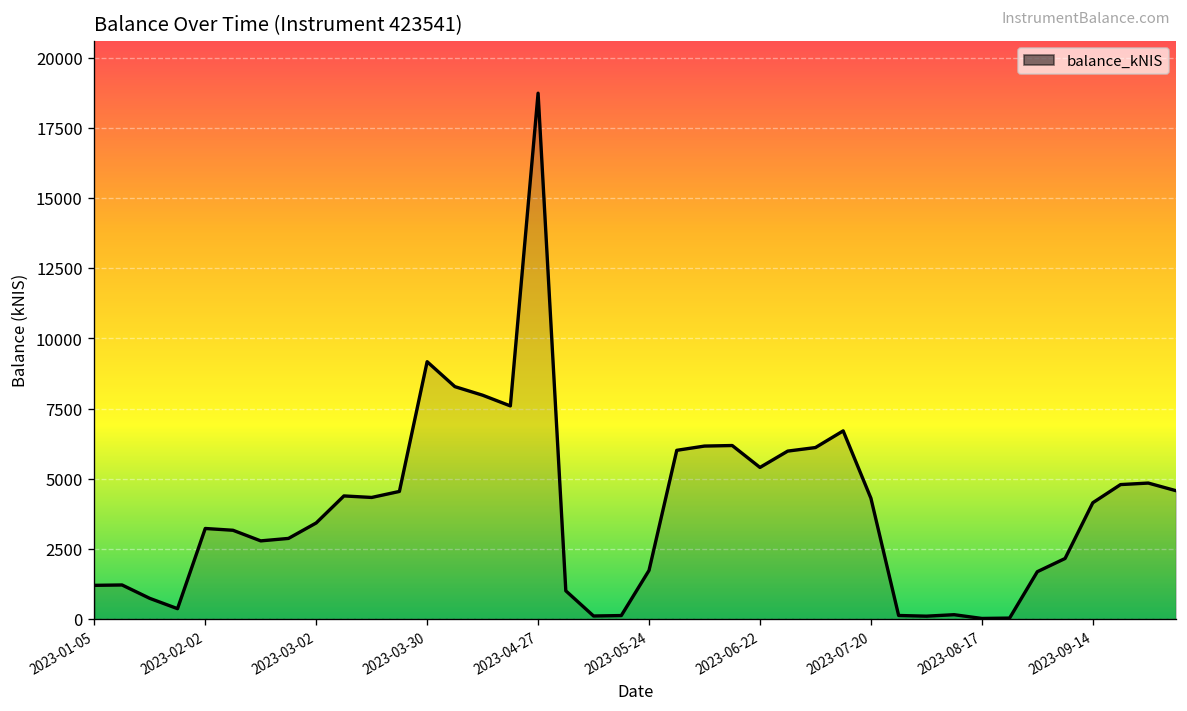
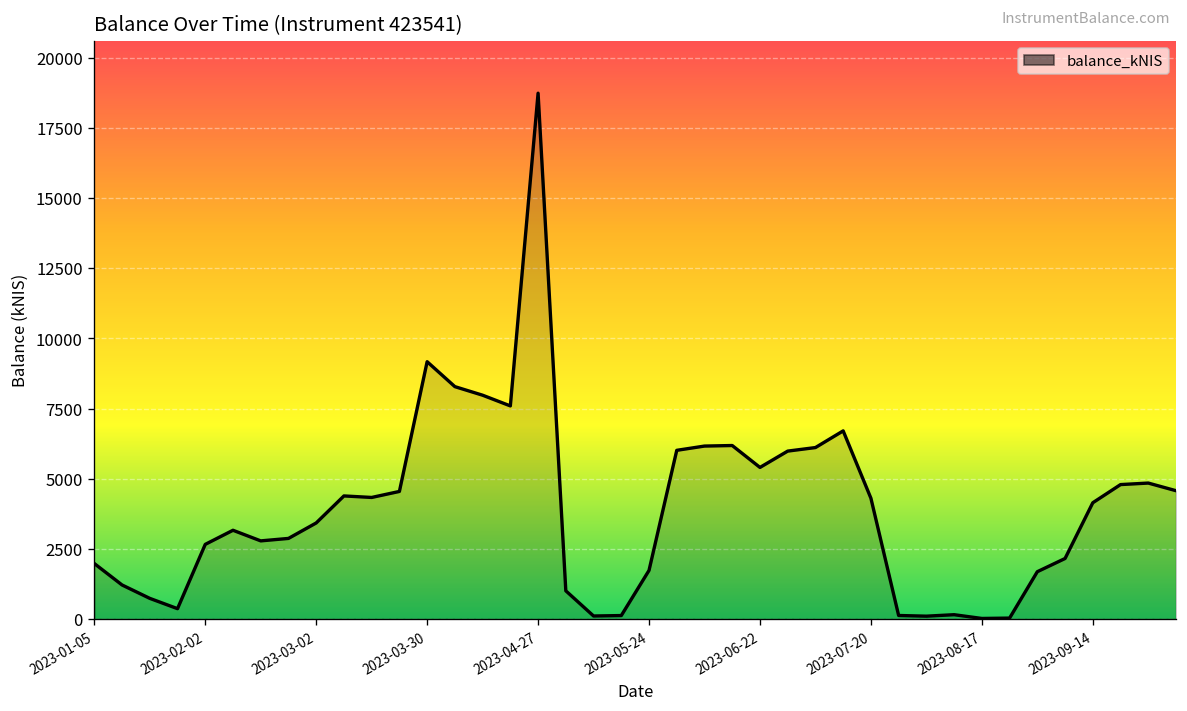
2023-01-05: 1200 -> 2000
2023-02-02: 3200 -> 2700
